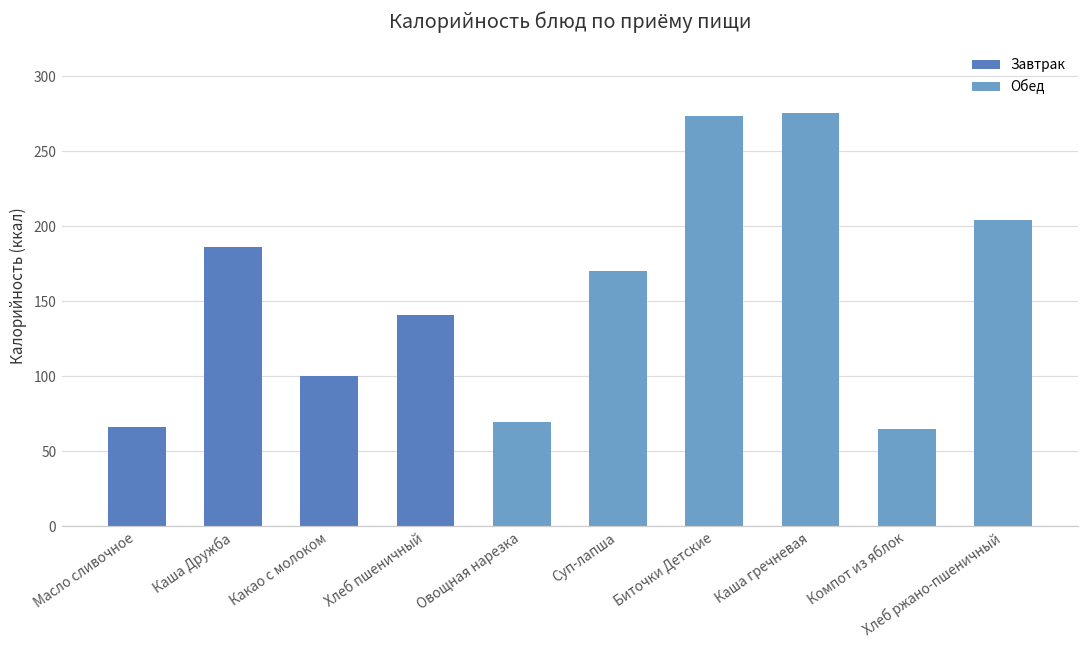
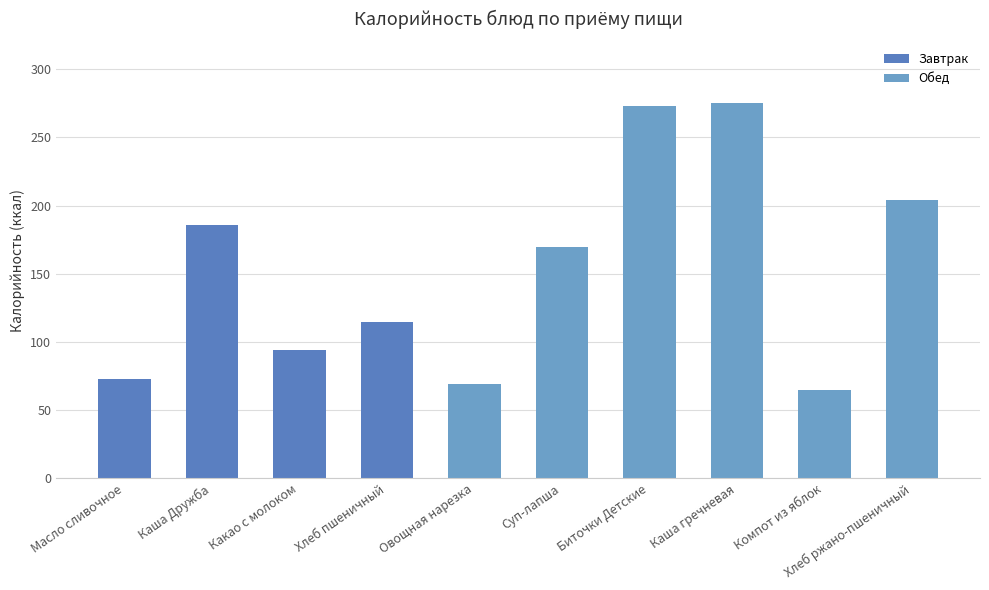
Масло сливочное: 66 -> 73
Какао с молоком: 100 -> 94
Хлеб пшеничный: 141 -> 115
